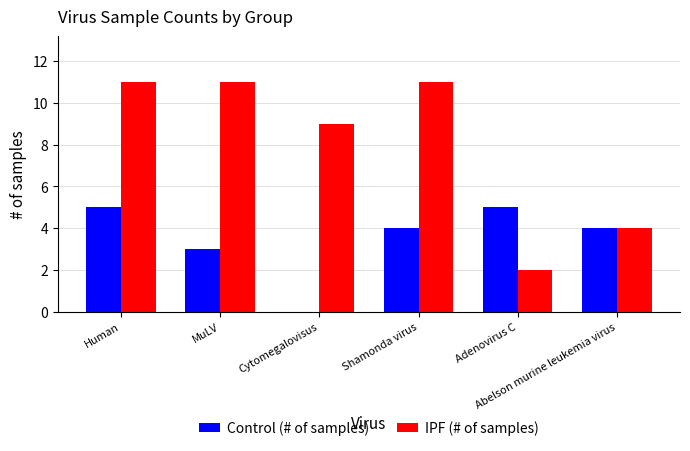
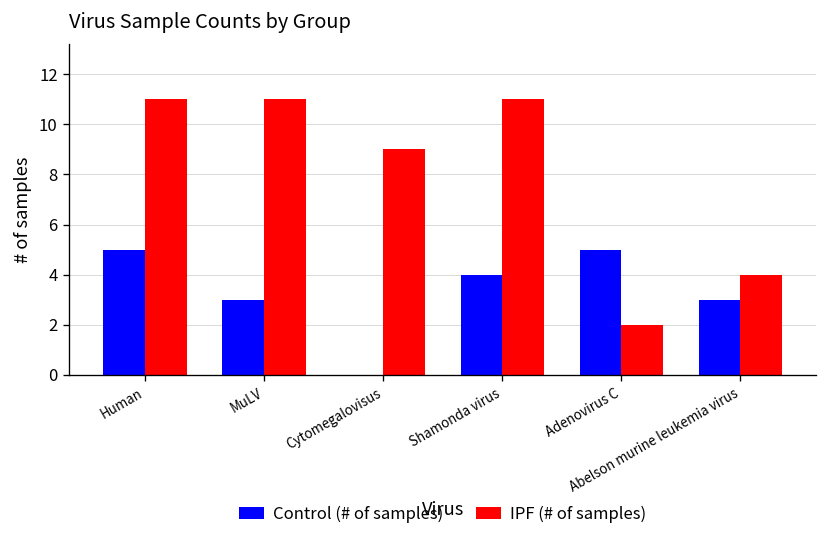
Control (# of samples), Abelson murine leukemia virus: 4 -> 3
